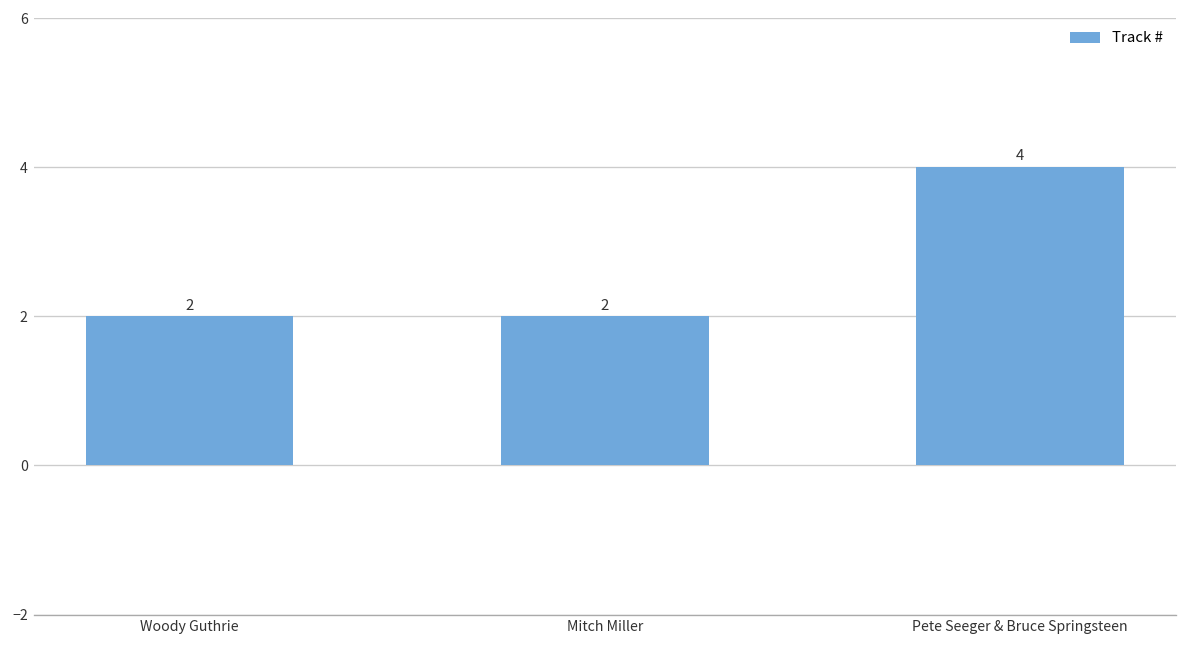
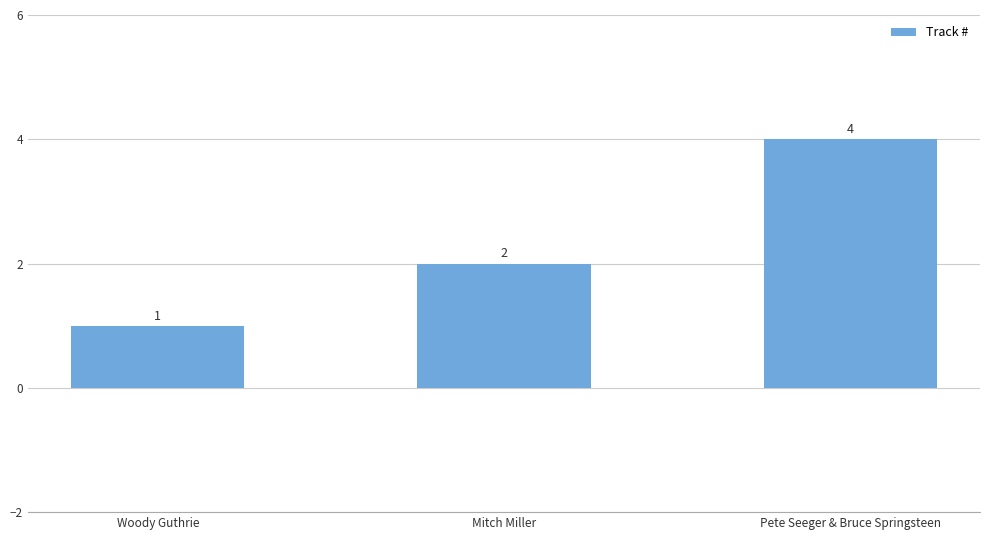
Woody Guthrie: 2 -> 1
